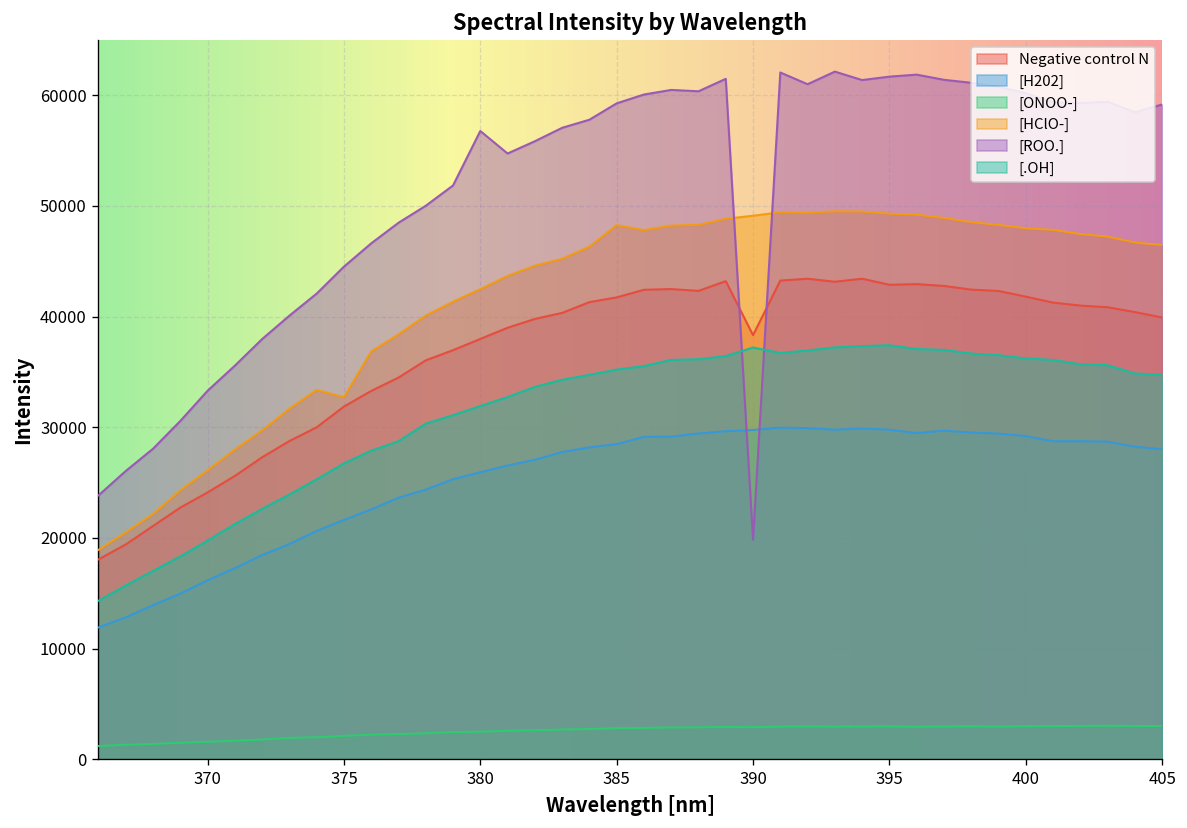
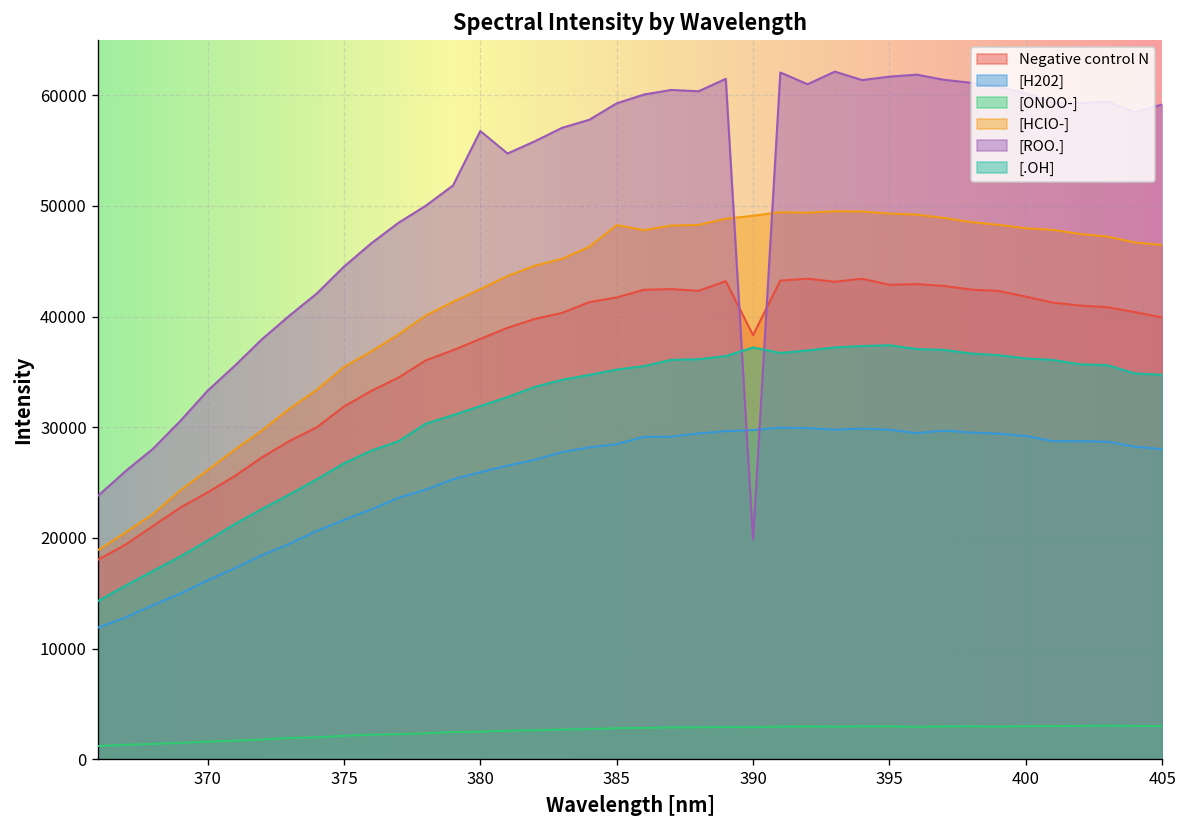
[HClO-], 375: 33000 -> 35000
